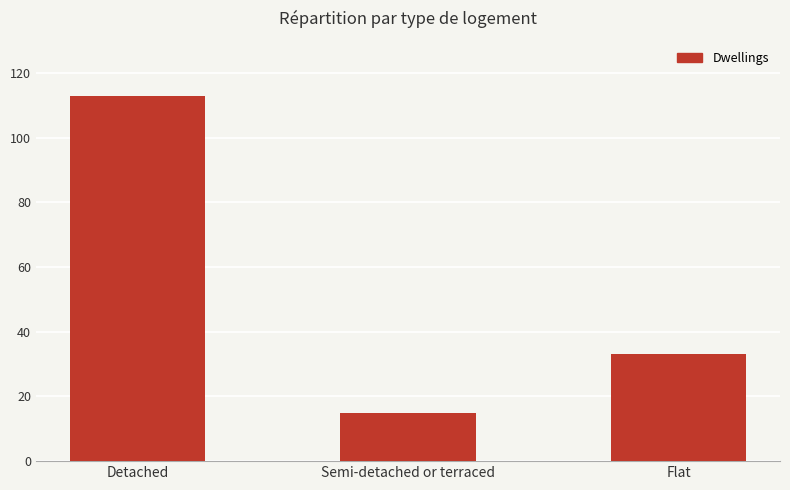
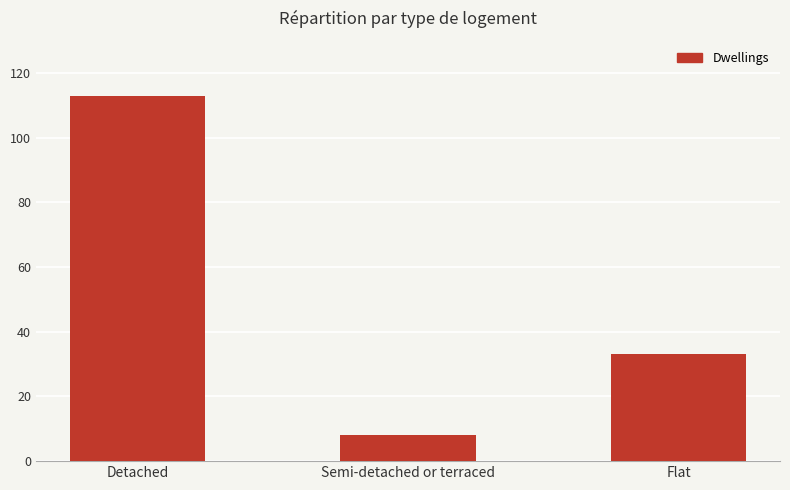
Semi-detached or terraced: 15 -> 8
